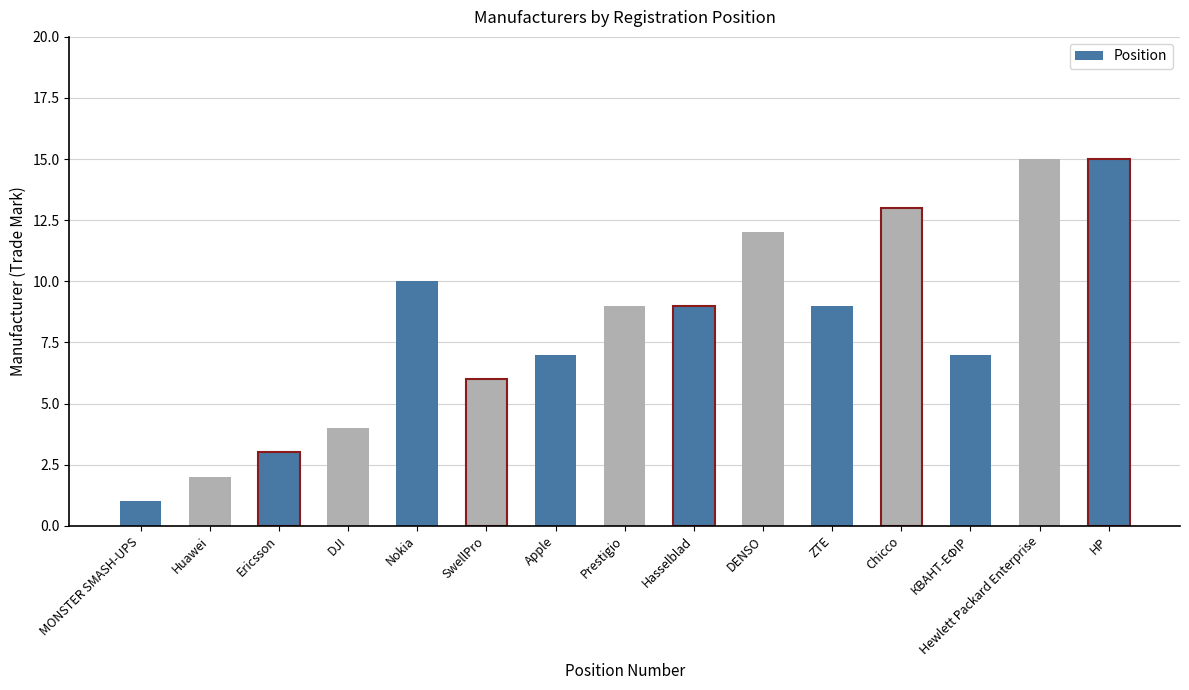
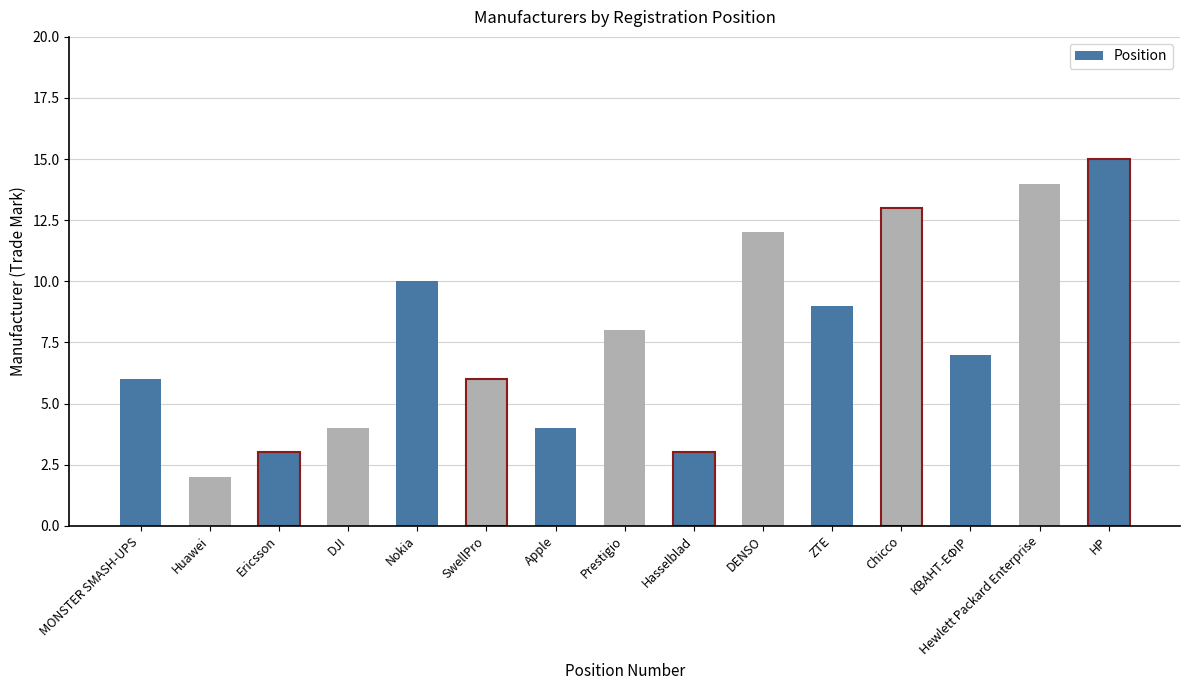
MONSTER SMASH-UPS: 1 -> 6
Apple: 7 -> 4
Prestigio: 9 -> 8
Hasselblad: 9 -> 3
Hewlett Packard Enterprise: 15 -> 14
